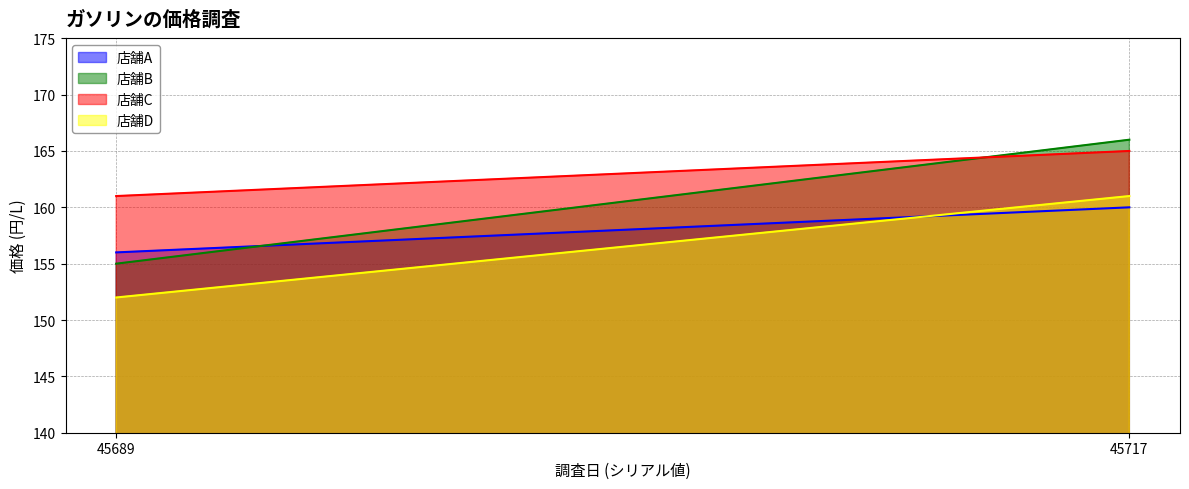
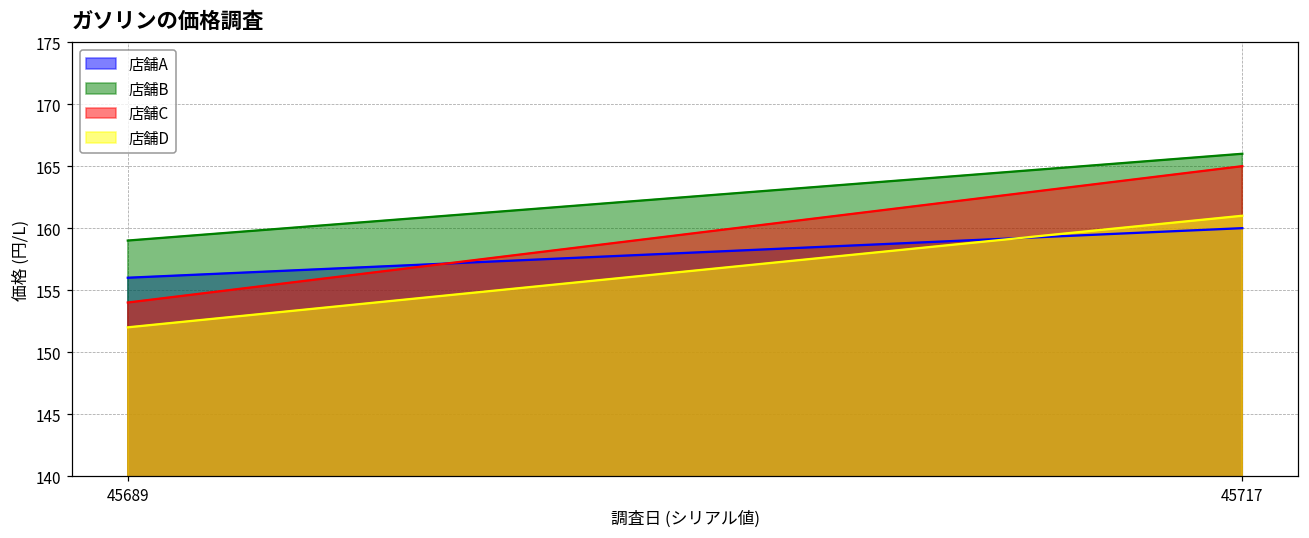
店舗B, 45689: 155 -> 159
店舗C, 45689: 161 -> 154
